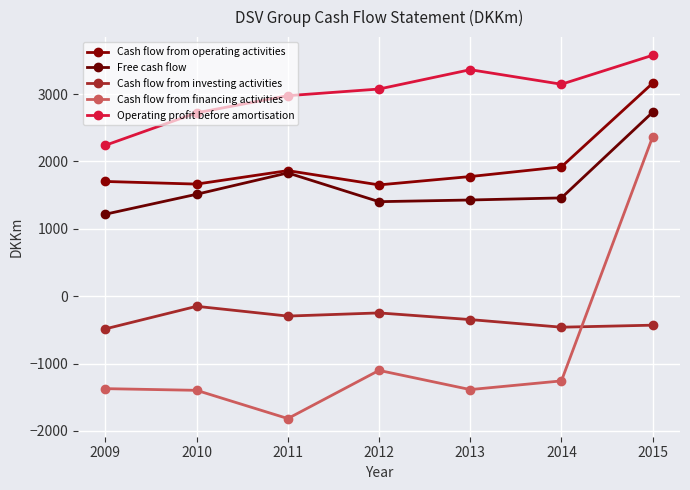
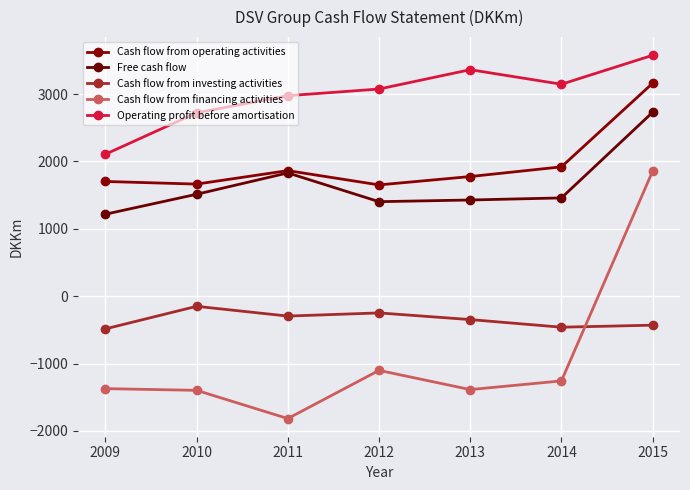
Operating profit before amortisation, 2009: 2200 -> 2100
Cash flow from financing activities, 2015: 2400 -> 1900
